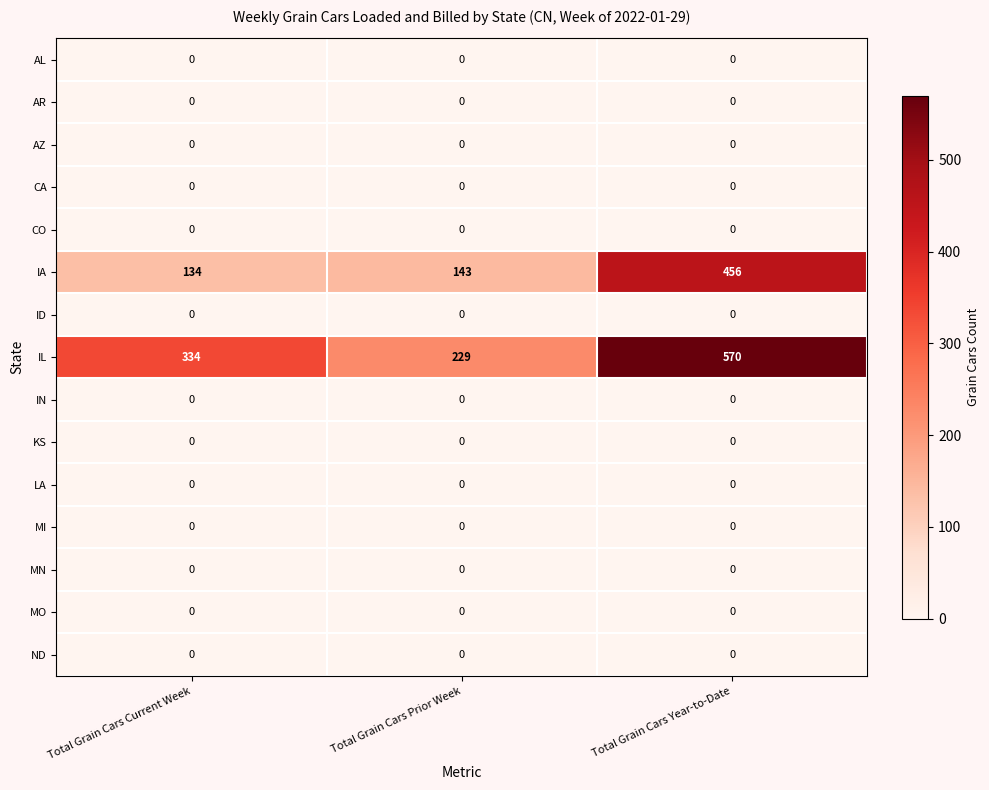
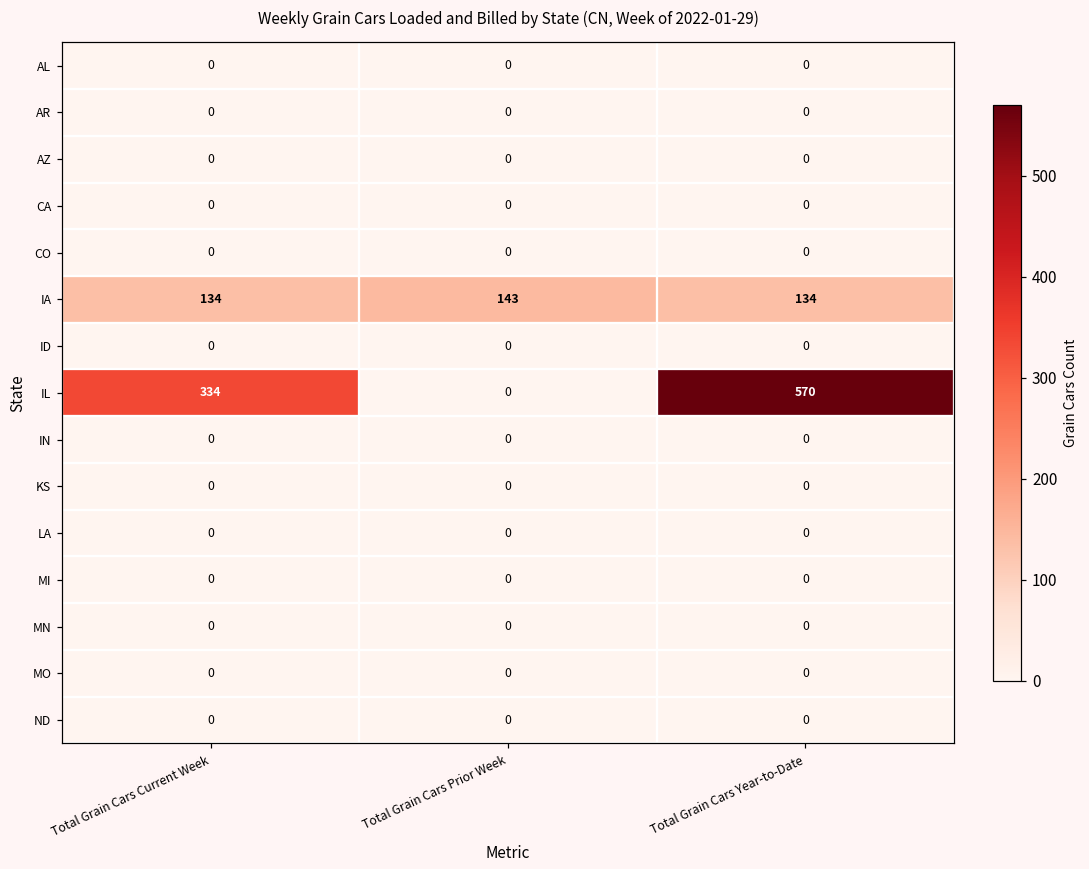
IA, Total Grain Cars Year-to-Date: 456 -> 134
IL, Total Grain Cars Prior Week: 229 -> 0
